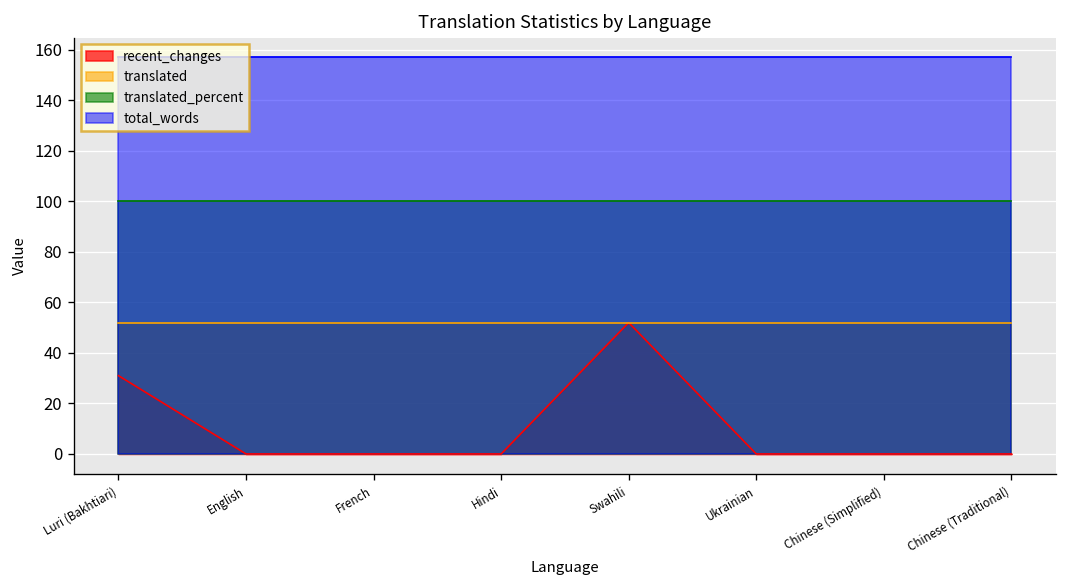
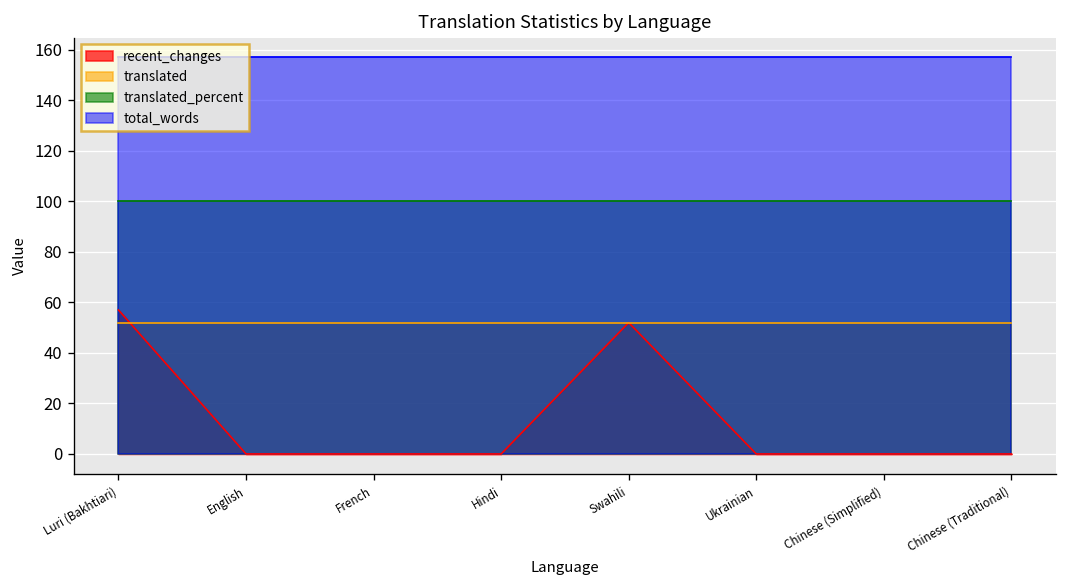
recent_changes, Luri (Bakhtiari): 31 -> 57
